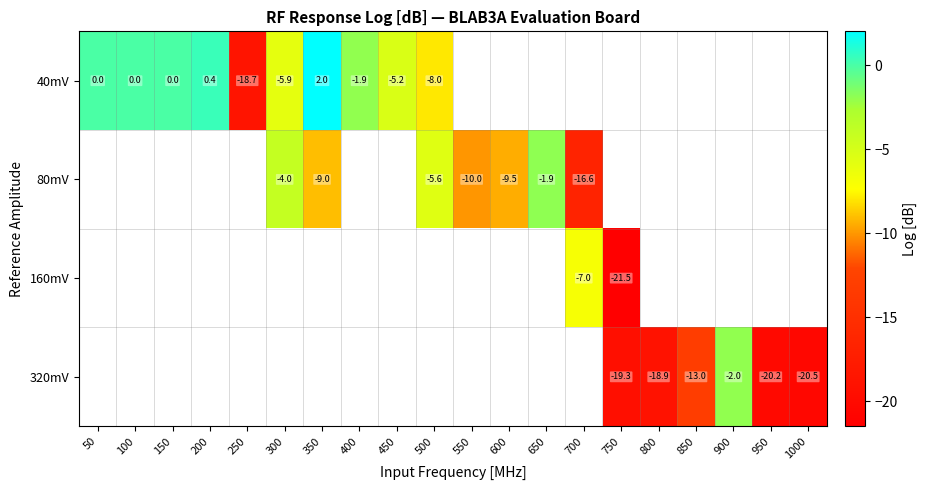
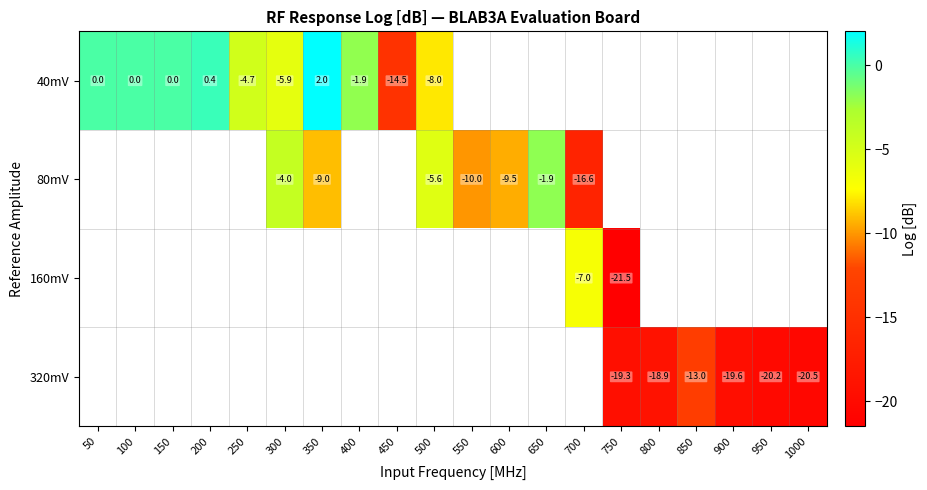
40mV, 250: -18.7 -> -4.7
40mV, 450: -5.2 -> -14.5
320mV, 900: -2.0 -> -19.6
